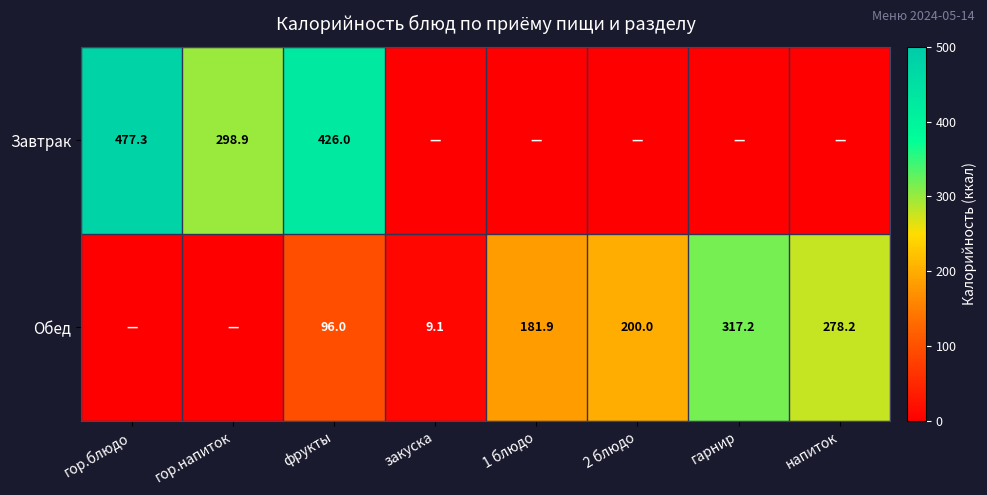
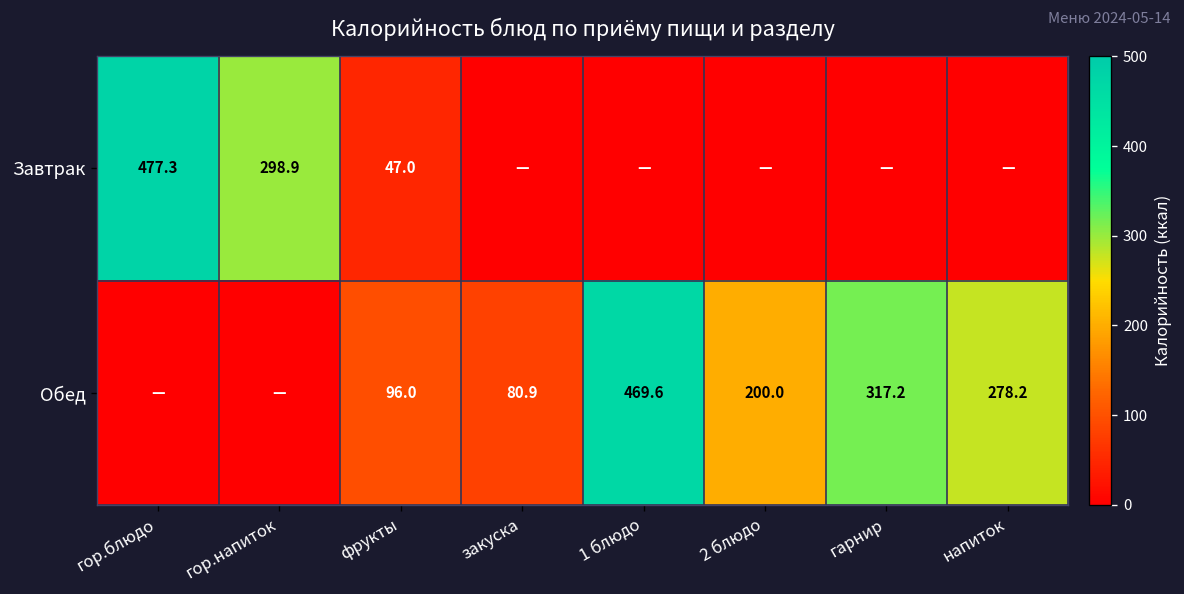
Завтрак, фрукты: 426.0 -> 47.0
Обед, закуска: 9.1 -> 80.9
Обед, 1 блюдо: 181.9 -> 469.6
